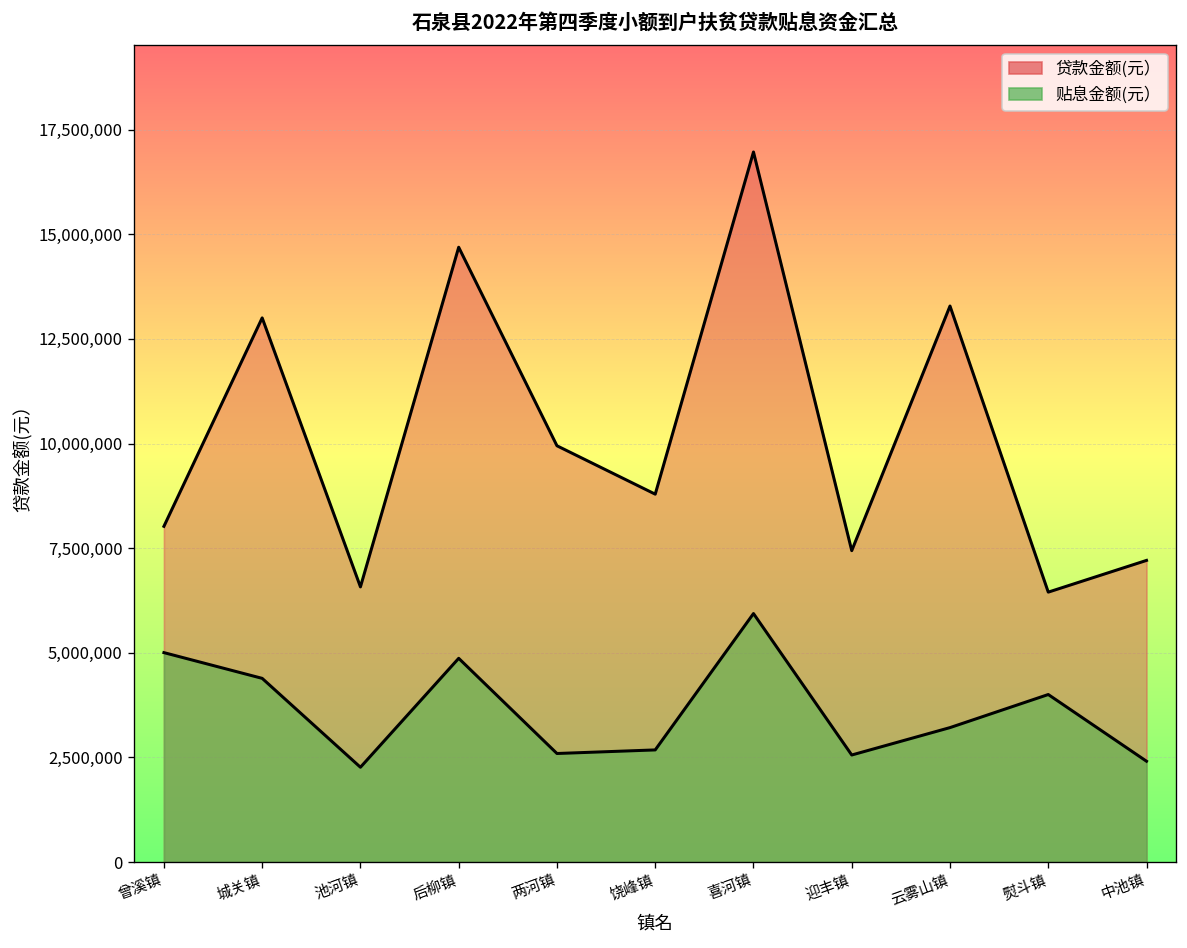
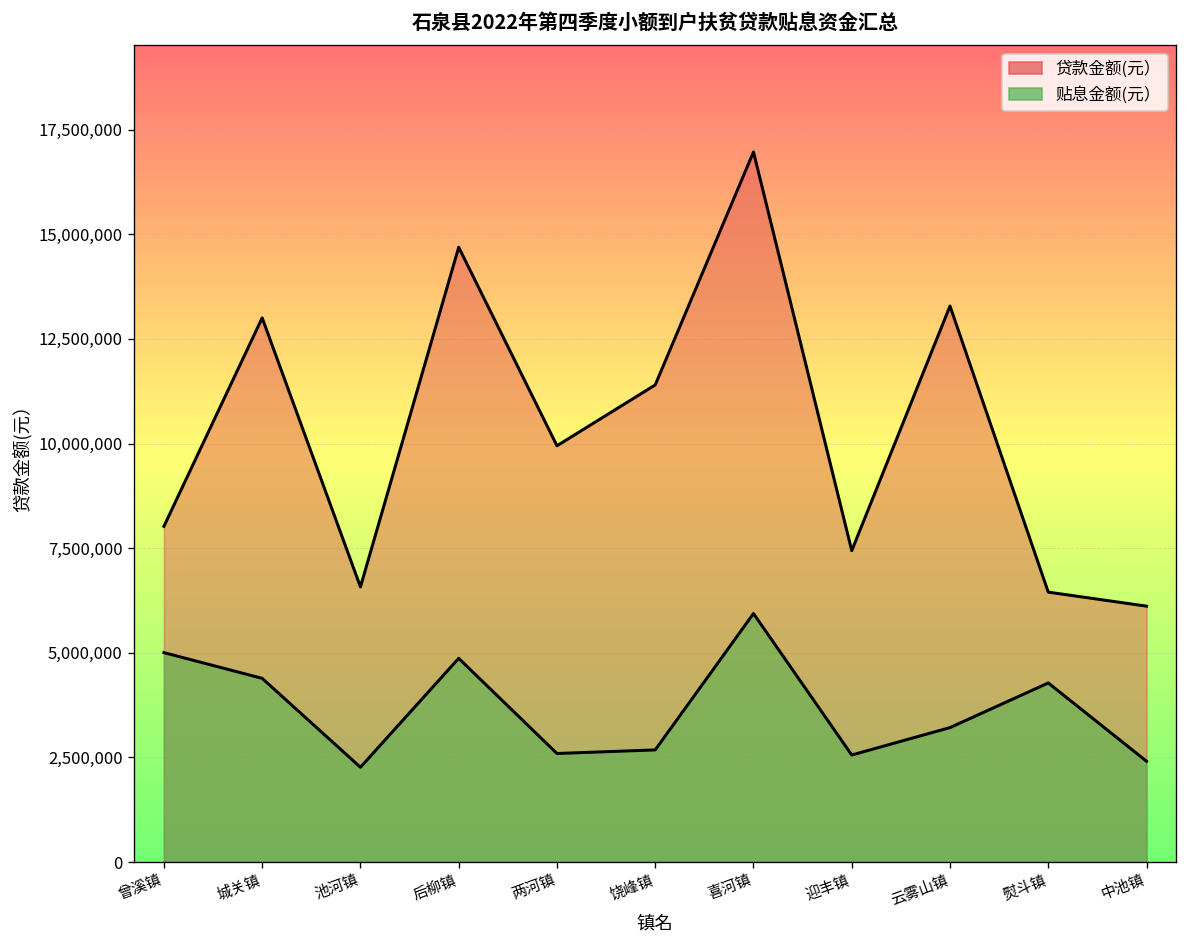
贷款金额(元）, 饶峰镇: 8,800,000 -> 11,400,000
贴息金额(元）, 熨斗镇: 4,000,000 -> 4,300,000
贷款金额(元）, 中池镇: 7,200,000 -> 6,100,000
